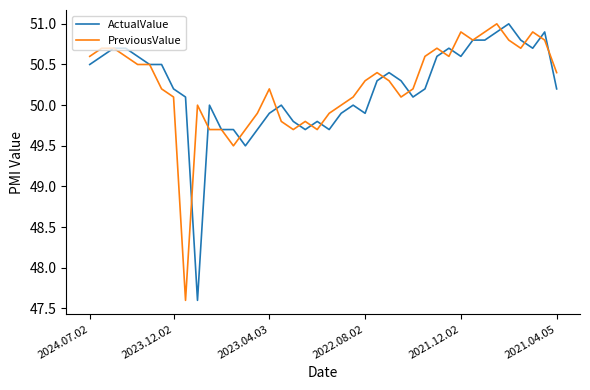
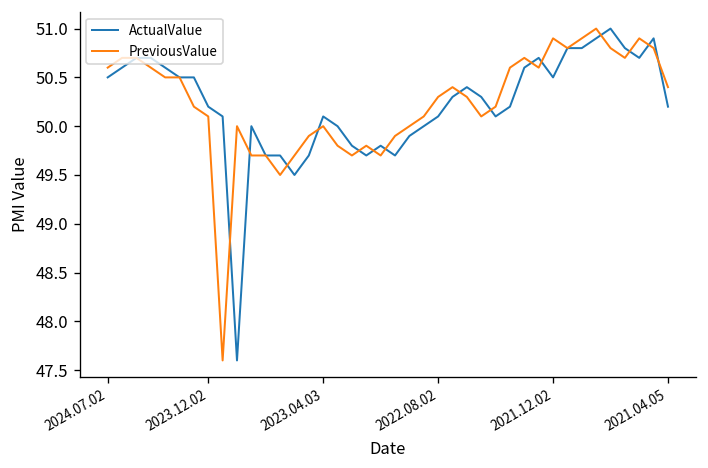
ActualValue, 2023.04.03: 49.9 -> 50.1
PreviousValue, 2023.04.03: 50.2 -> 50.0
ActualValue, 2022.08.02: 49.9 -> 50.1
ActualValue, 2021.12.02: 50.6 -> 50.5
